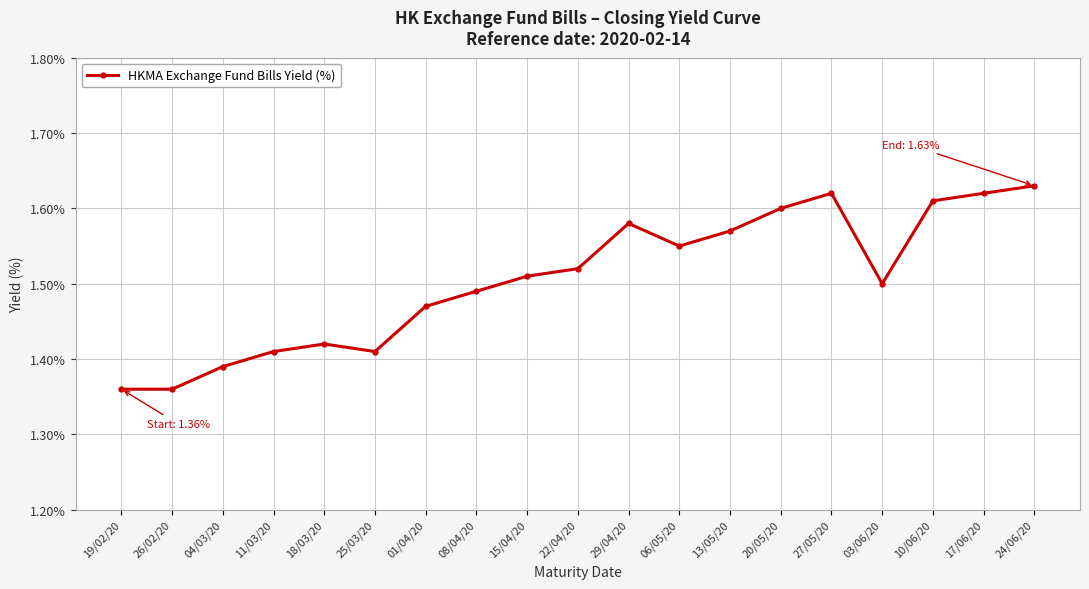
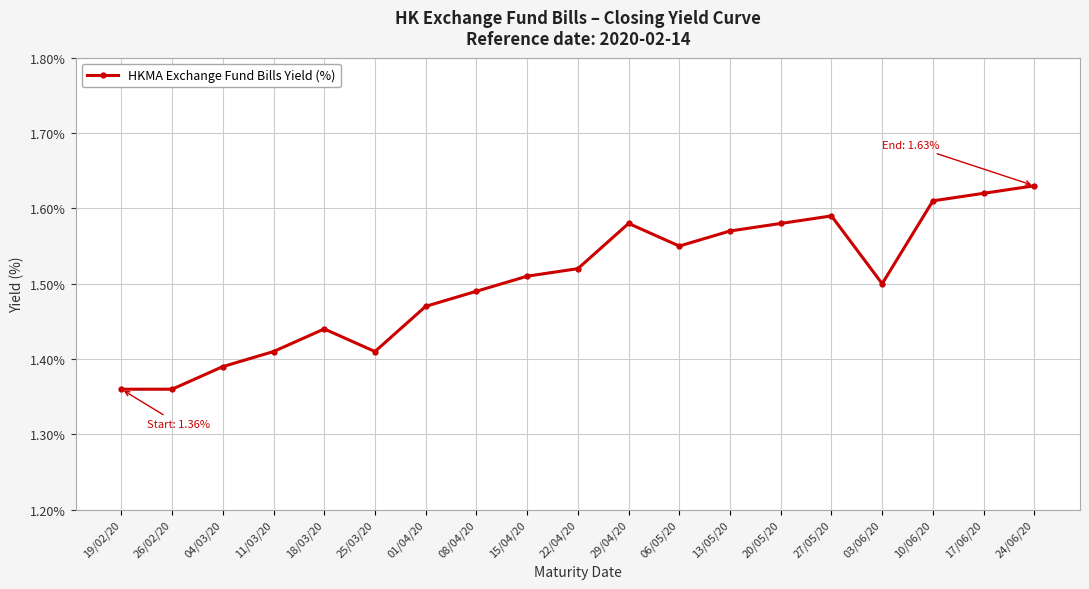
18/03/20: 1.42% -> 1.44%
20/05/20: 1.60% -> 1.58%
27/05/20: 1.62% -> 1.59%
